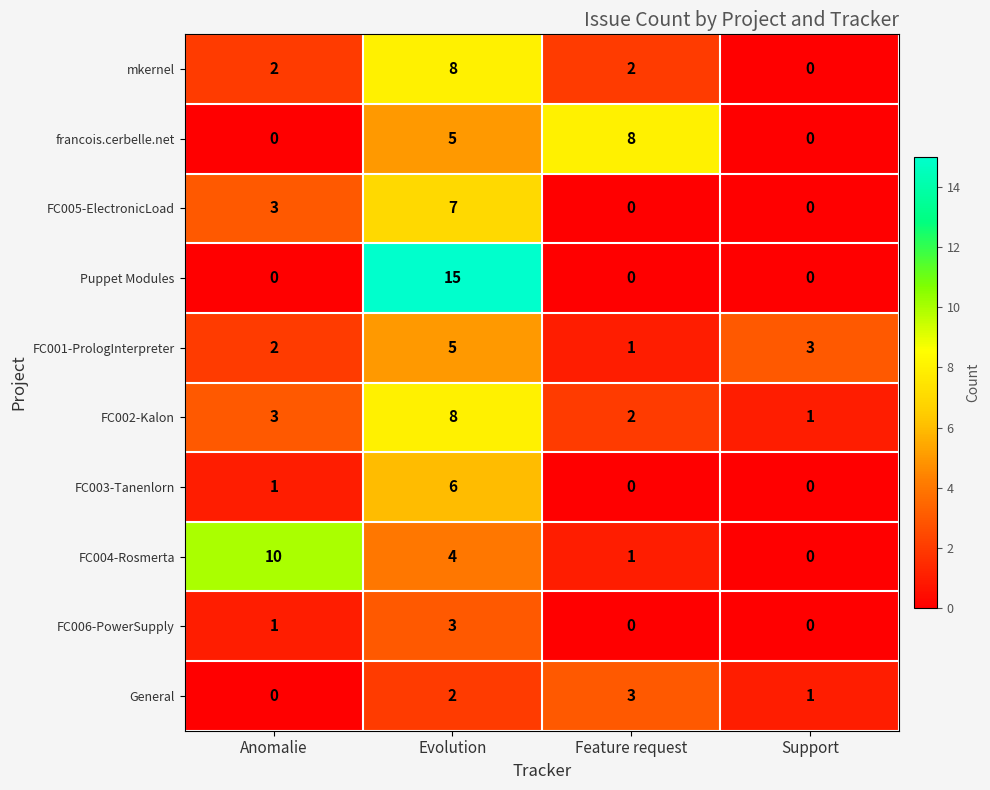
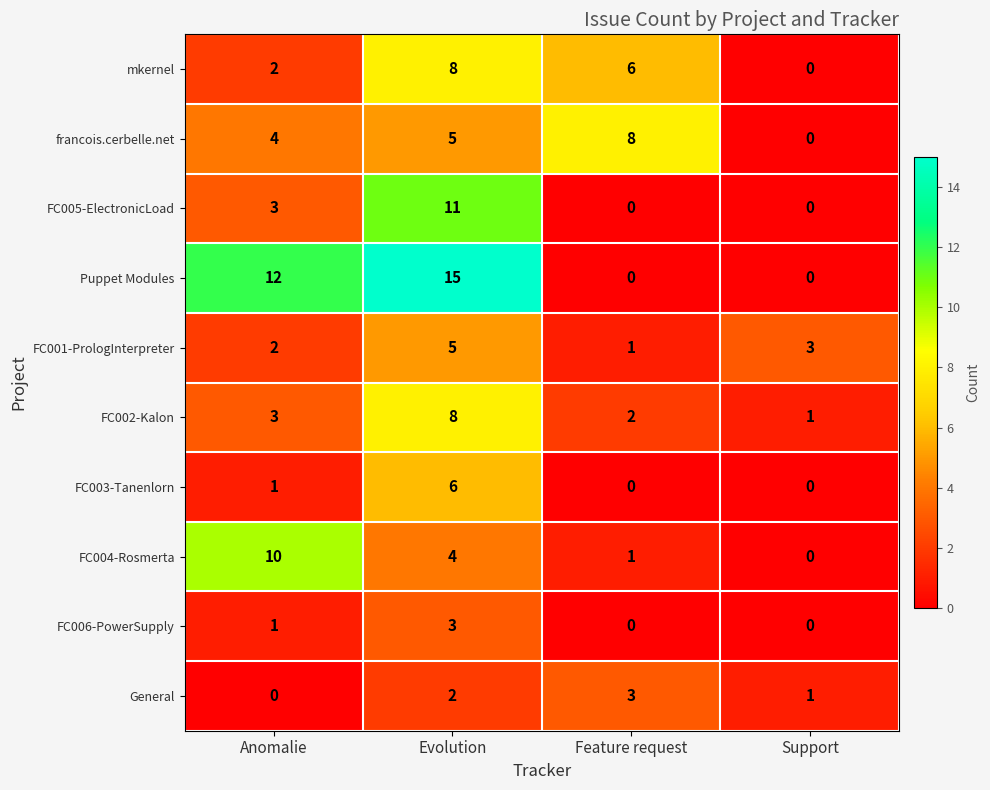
mkernel, Feature request: 2 -> 6
francois.cerbelle.net, Anomalie: 0 -> 4
FC005-ElectronicLoad, Evolution: 7 -> 11
Puppet Modules, Anomalie: 0 -> 12
